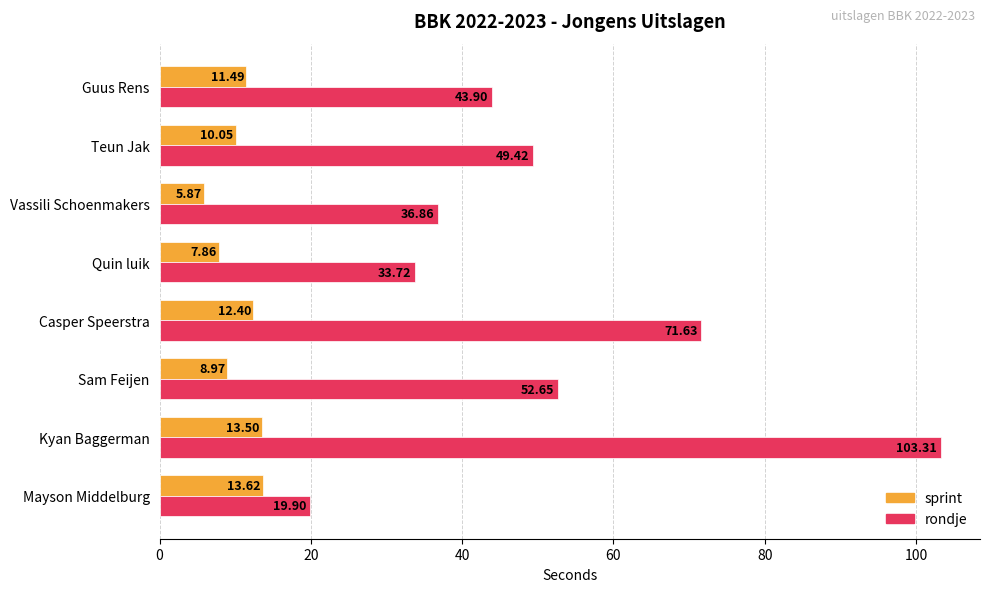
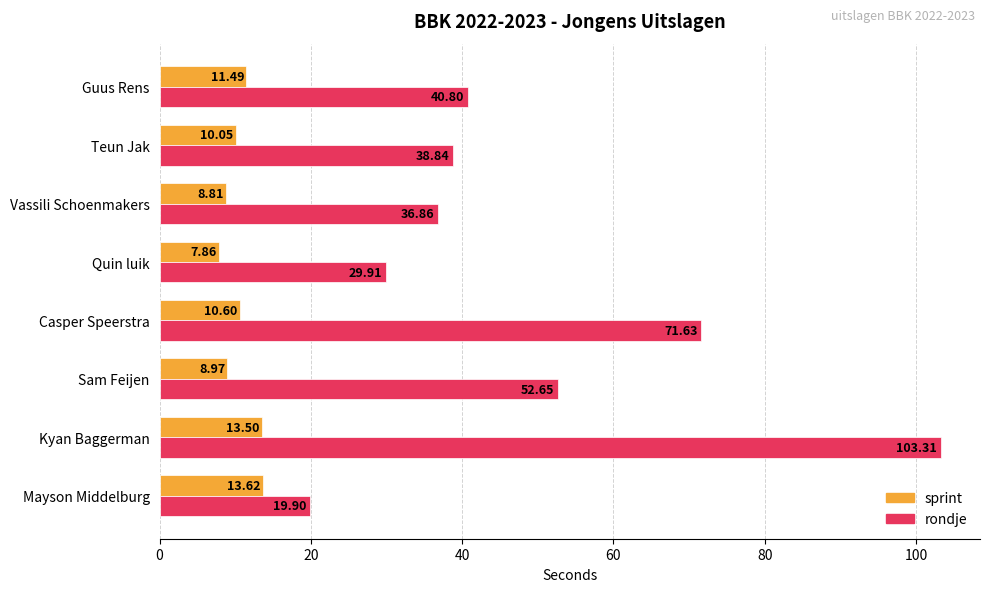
rondje, Guus Rens: 43.90 -> 40.80
rondje, Teun Jak: 49.42 -> 38.84
sprint, Vassili Schoenmakers: 5.87 -> 8.81
rondje, Quin luik: 33.72 -> 29.91
sprint, Casper Speerstra: 12.40 -> 10.60
